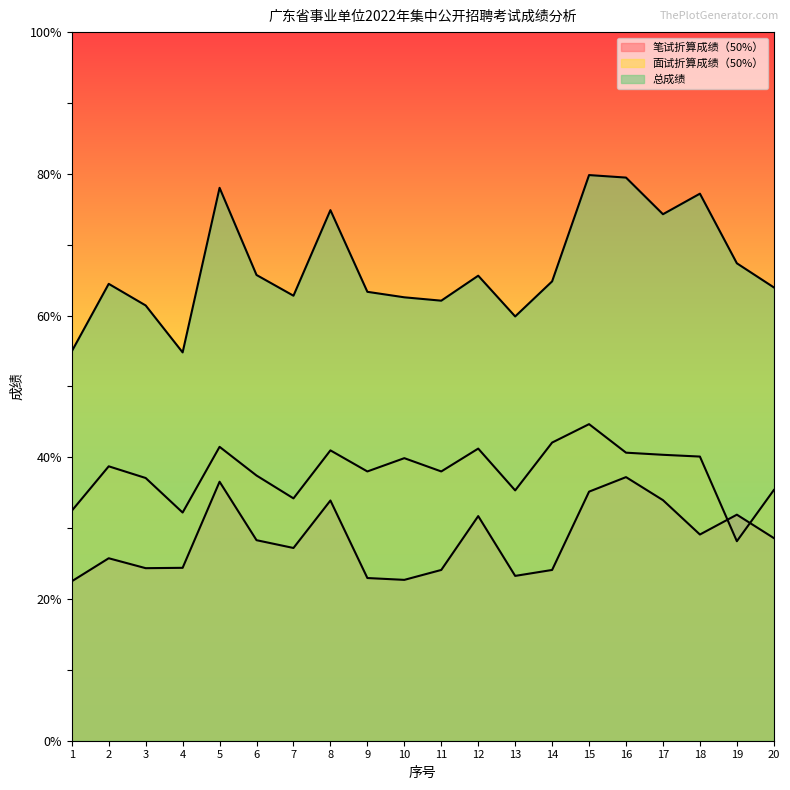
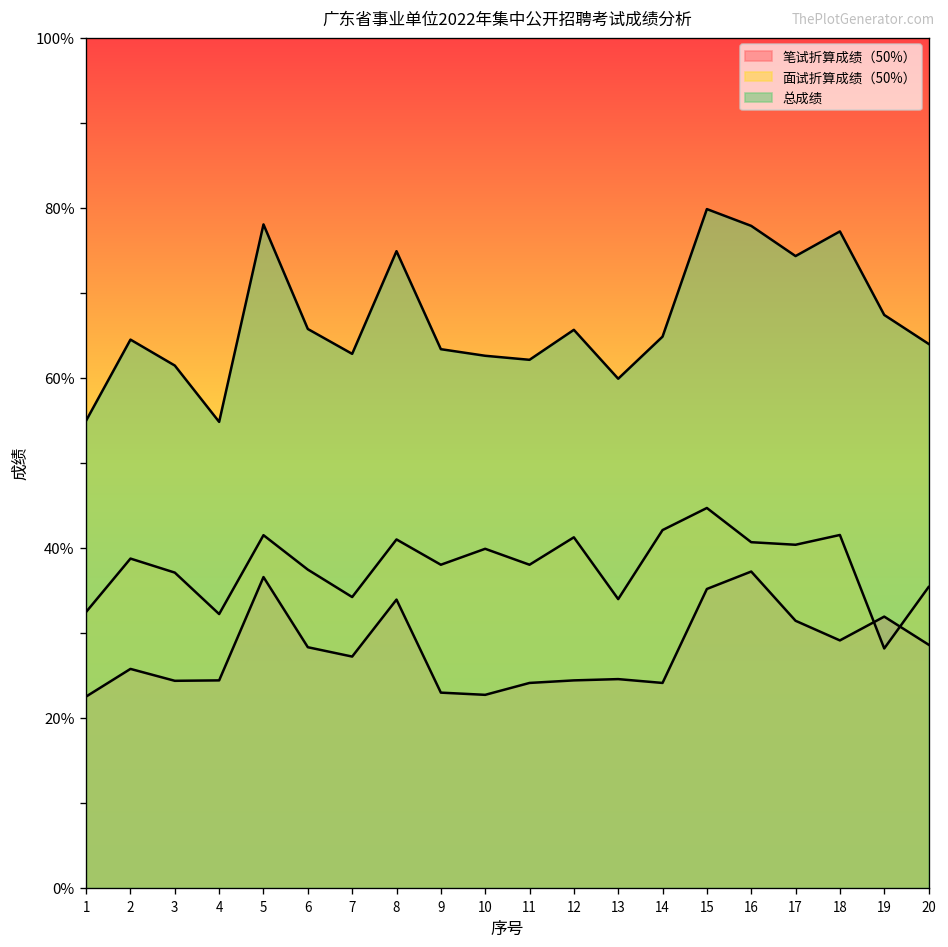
笔试折算成绩（50%）, 12: 32% -> 24%
笔试折算成绩（50%）, 13: 23% -> 25%
面试折算成绩（50%）, 13: 35% -> 34%
总成绩, 16: 79% -> 78%
笔试折算成绩（50%）, 17: 34% -> 31%
面试折算成绩（50%）, 18: 40% -> 42%
